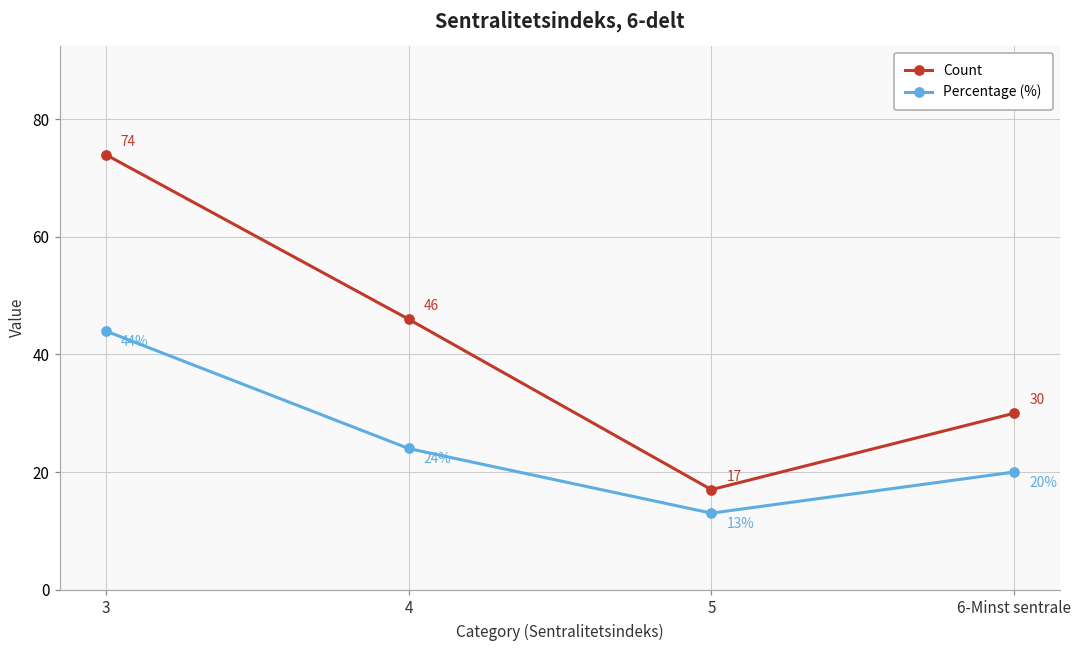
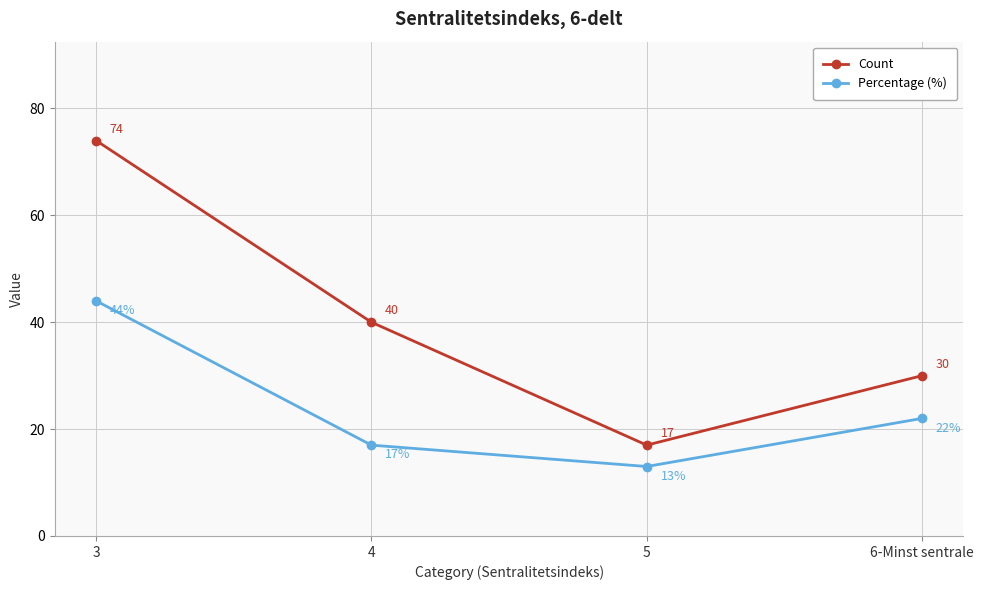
Count, 4: 46 -> 40
Percentage (%), 4: 24% -> 17%
Percentage (%), 6-Minst sentrale: 20% -> 22%
